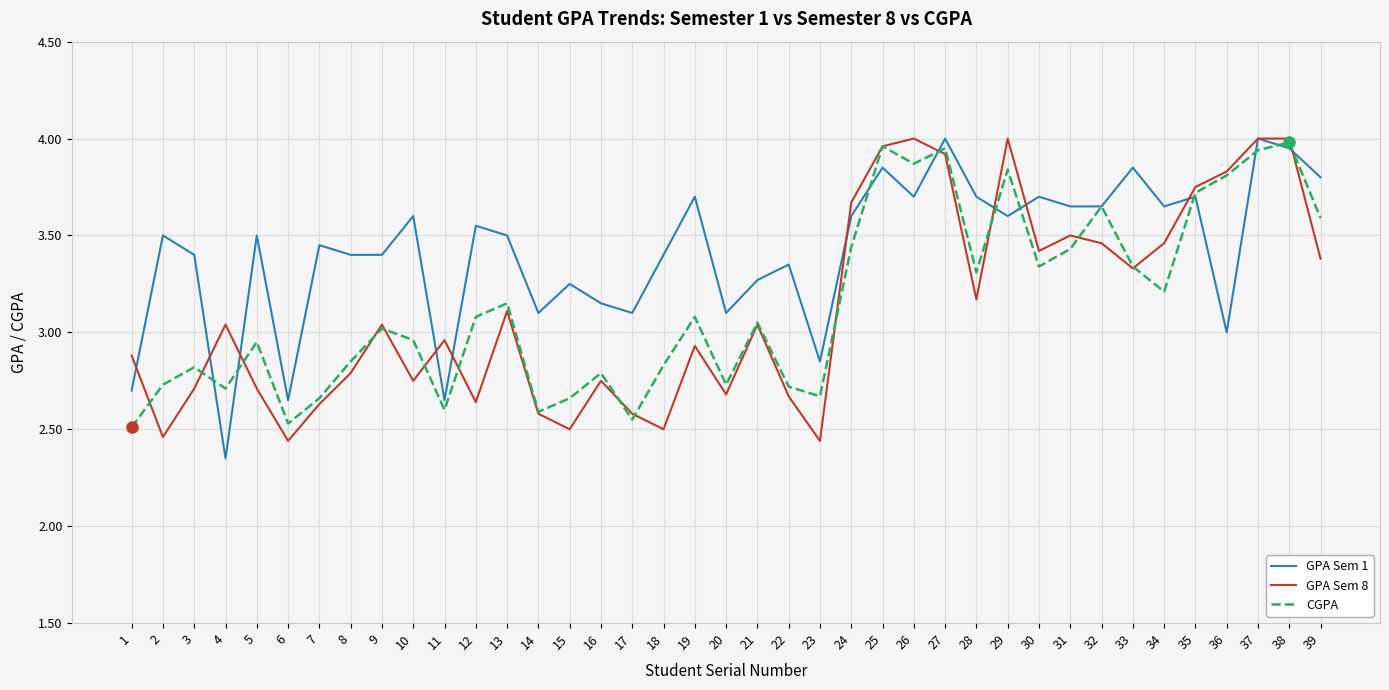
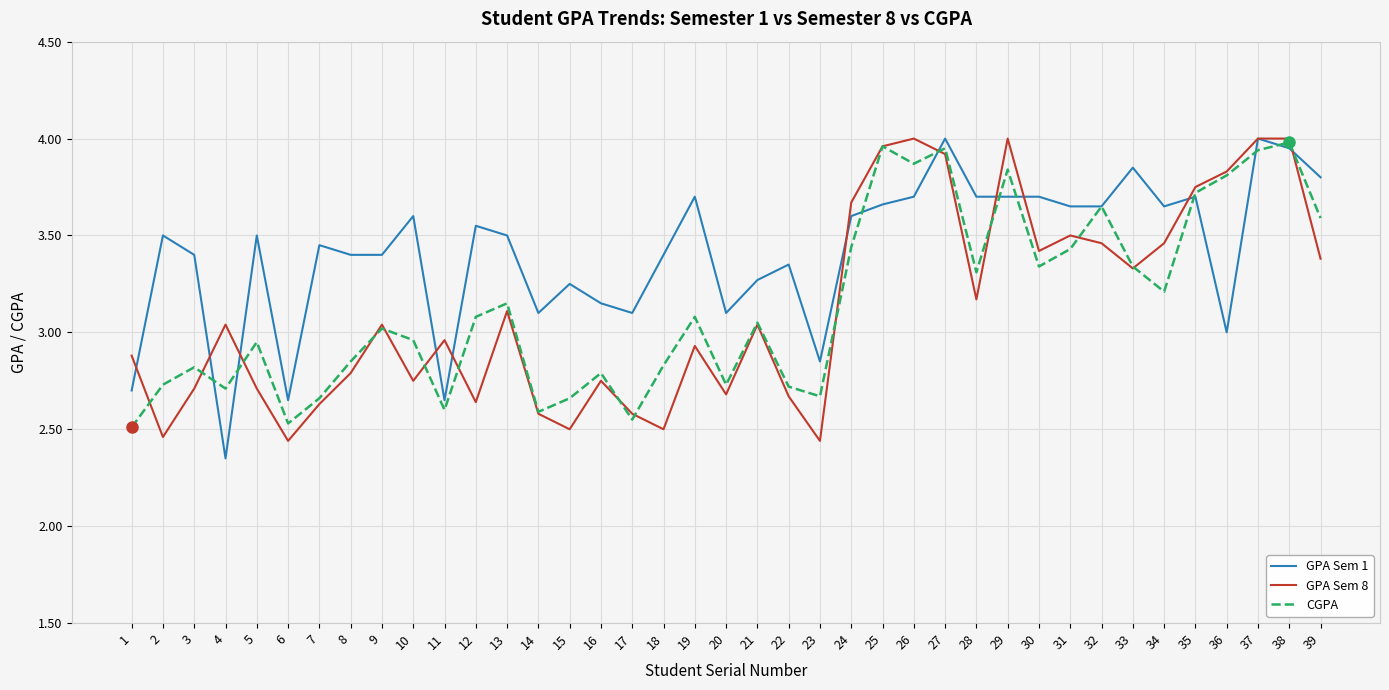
GPA Sem 1, 25: 3.85 -> 3.66
GPA Sem 1, 29: 3.6 -> 3.7
